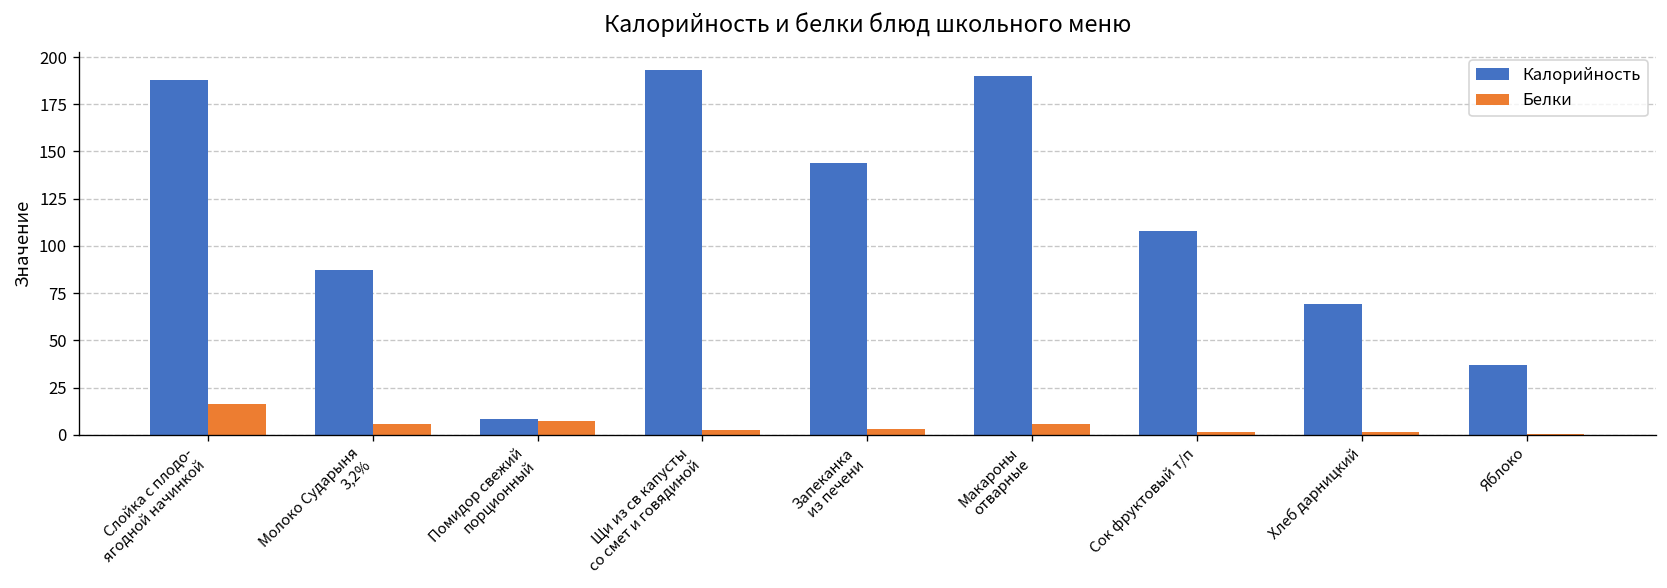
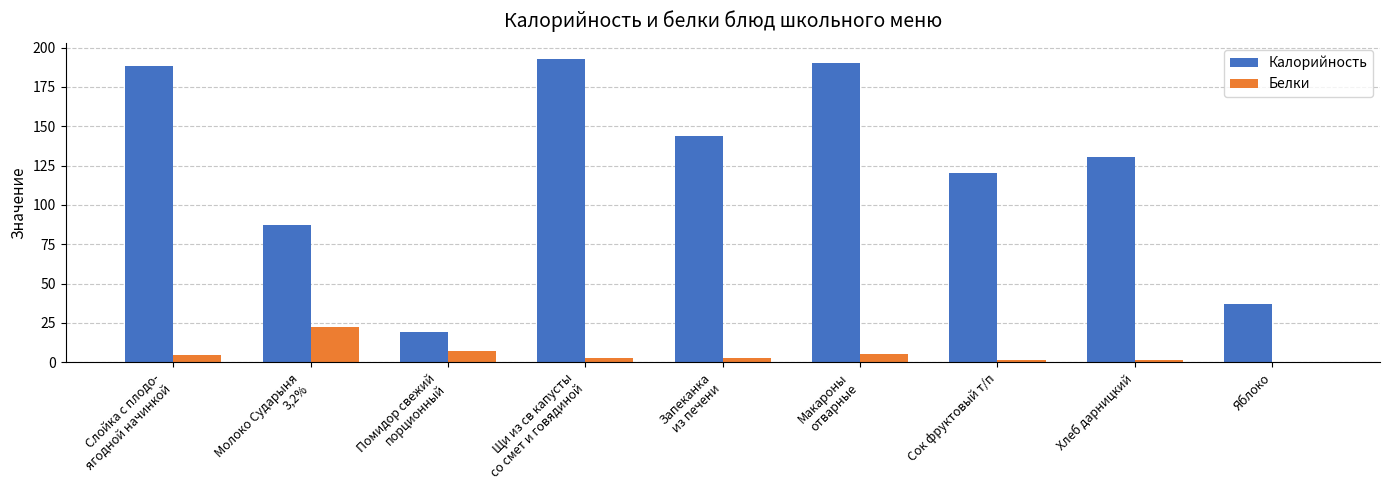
Белки, Слойка с плодо- ягодной начинкой: 16 -> 5
Белки, Молоко Сударыня 3,2%: 6 -> 22
Калорийность, Помидор свежий порционный: 8 -> 19
Калорийность, Сок фруктовый т/п: 108 -> 120
Калорийность, Хлеб дарницкий: 69 -> 131
